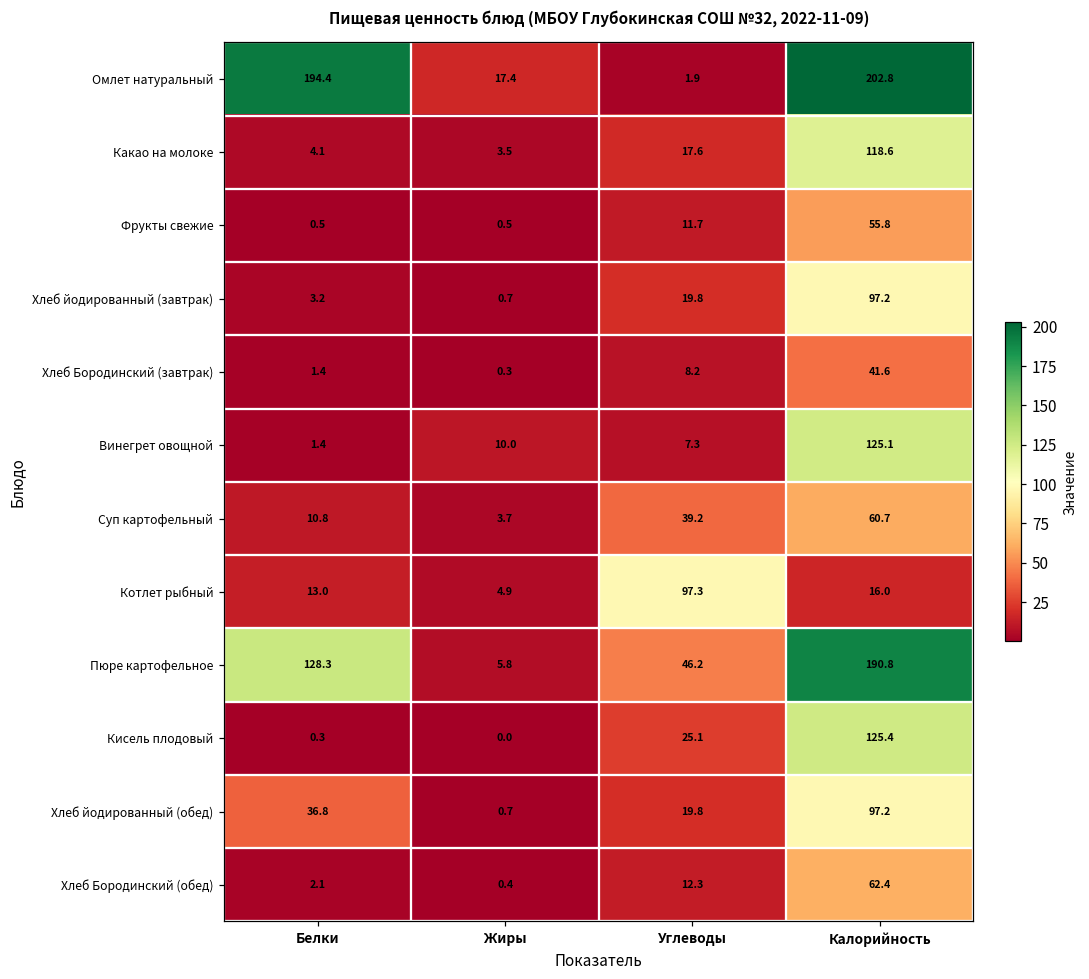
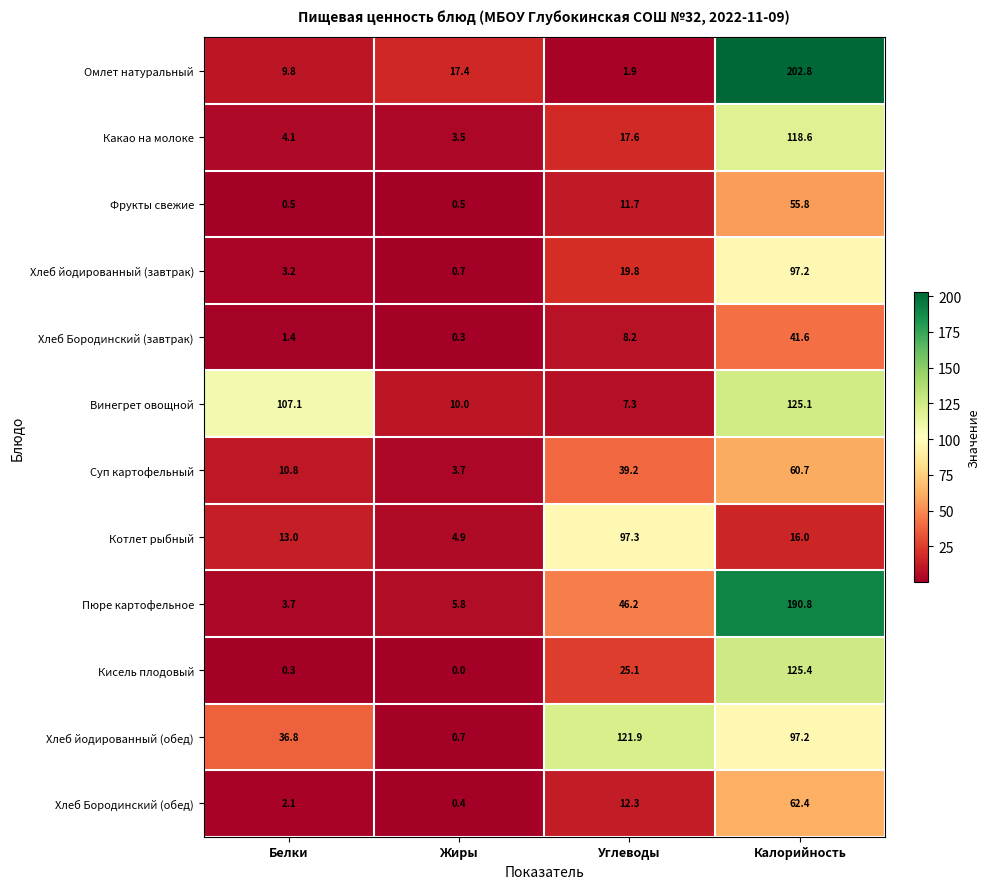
Омлет натуральный, Белки: 194.4 -> 9.8
Винегрет овощной, Белки: 1.4 -> 107.1
Пюре картофельное, Белки: 128.3 -> 3.7
Хлеб йодированный (обед), Углеводы: 19.8 -> 121.9
